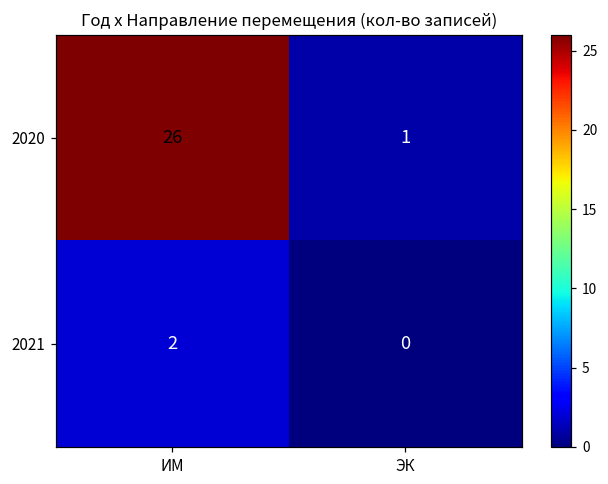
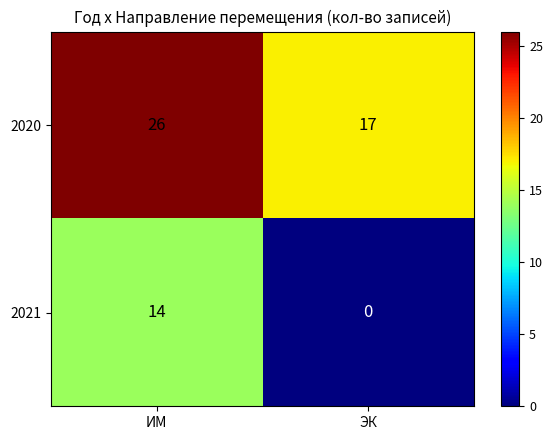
2020, ЭК: 1 -> 17
2021, ИМ: 2 -> 14
